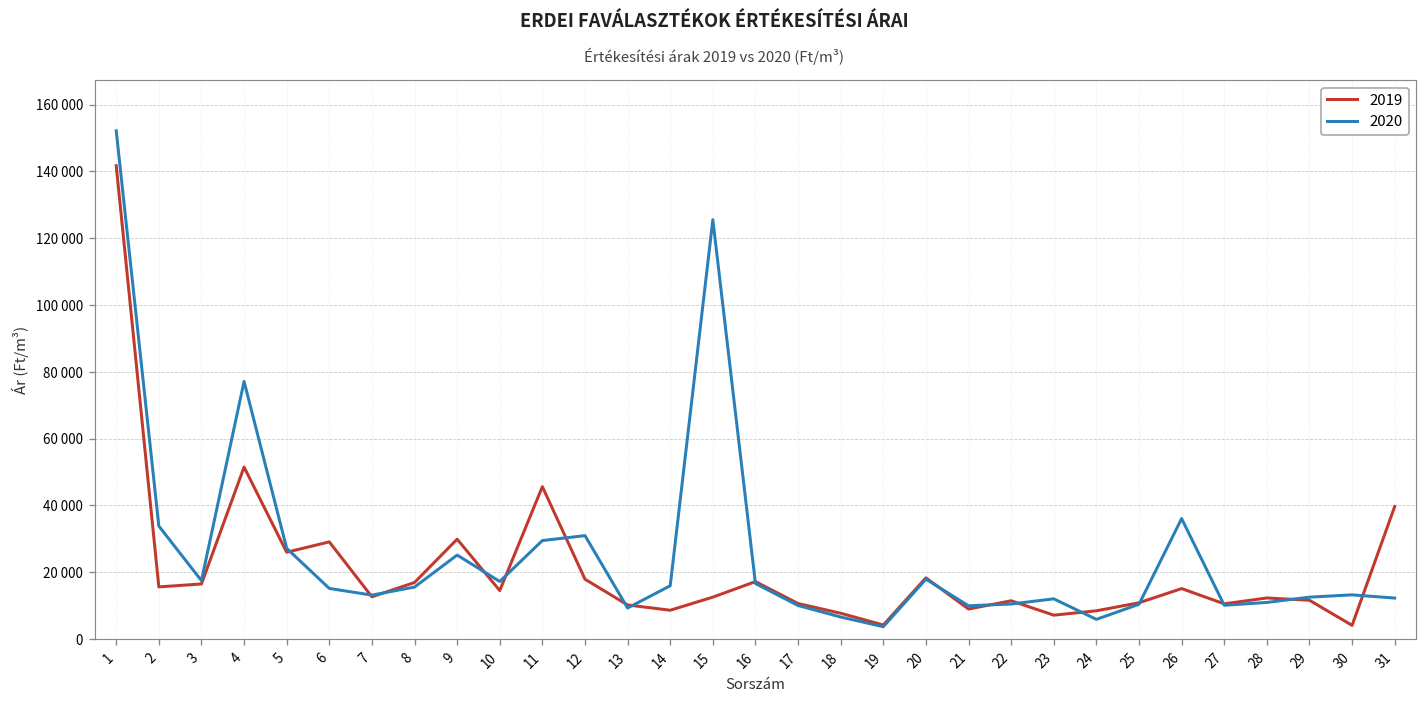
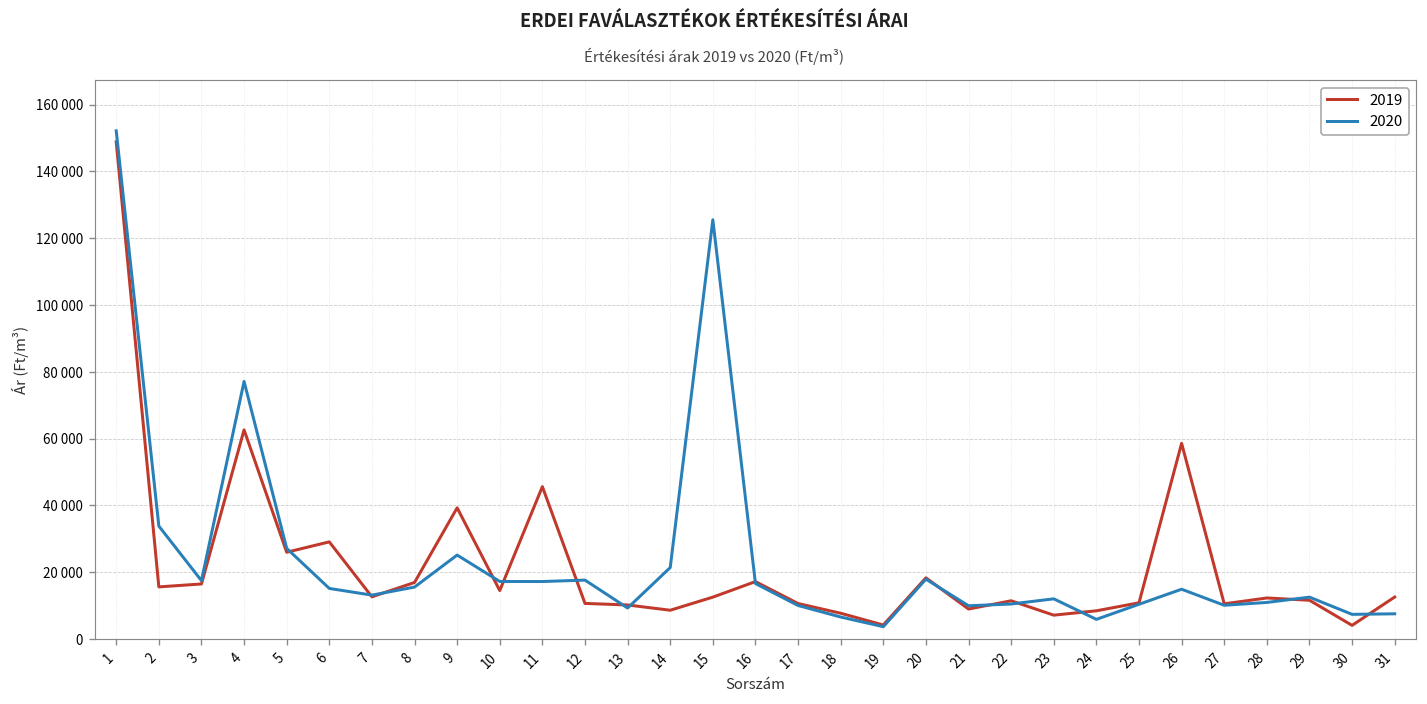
2019, 1: 142000 -> 149000
2019, 4: 51000 -> 63000
2019, 9: 30000 -> 39000
2020, 11: 29000 -> 17000
2019, 12: 18000 -> 11000
2020, 12: 31000 -> 18000
2020, 14: 16000 -> 21000
2019, 26: 15000 -> 59000
2020, 26: 36000 -> 15000
2020, 30: 13000 -> 7000
2019, 31: 40000 -> 13000
2020, 31: 12000 -> 8000
